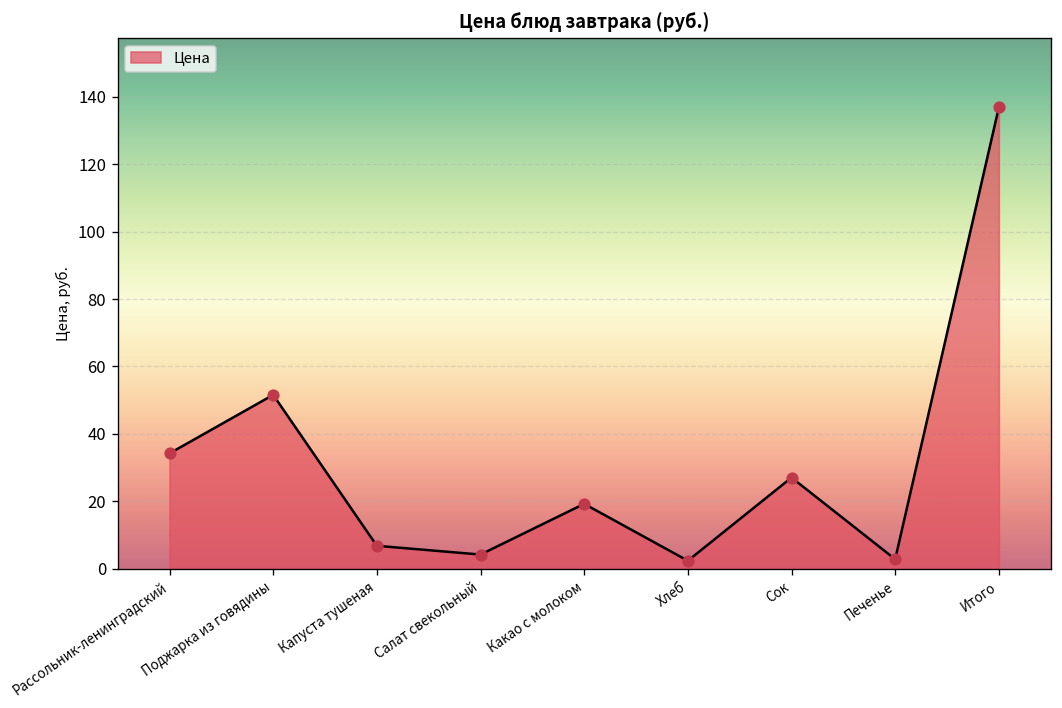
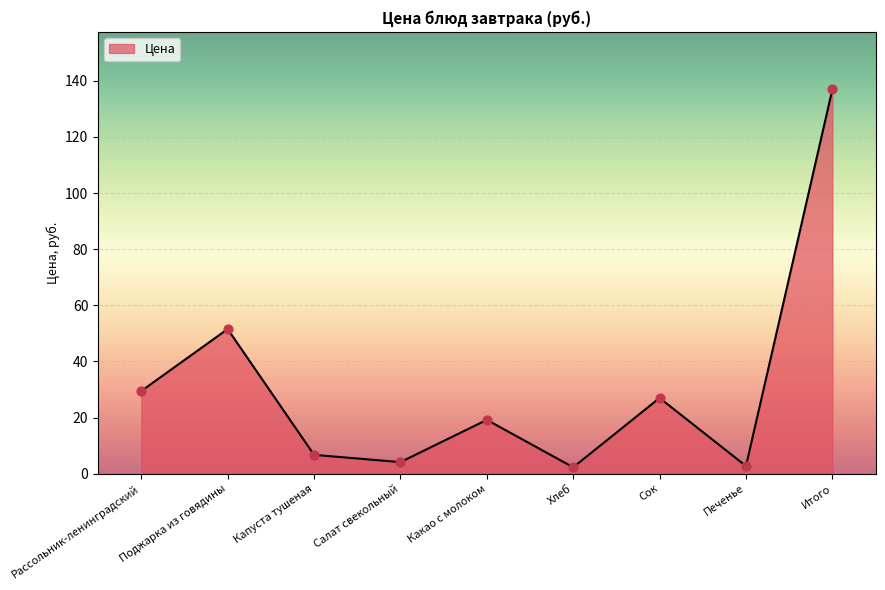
Рассольник-ленинградский: 34 -> 29
